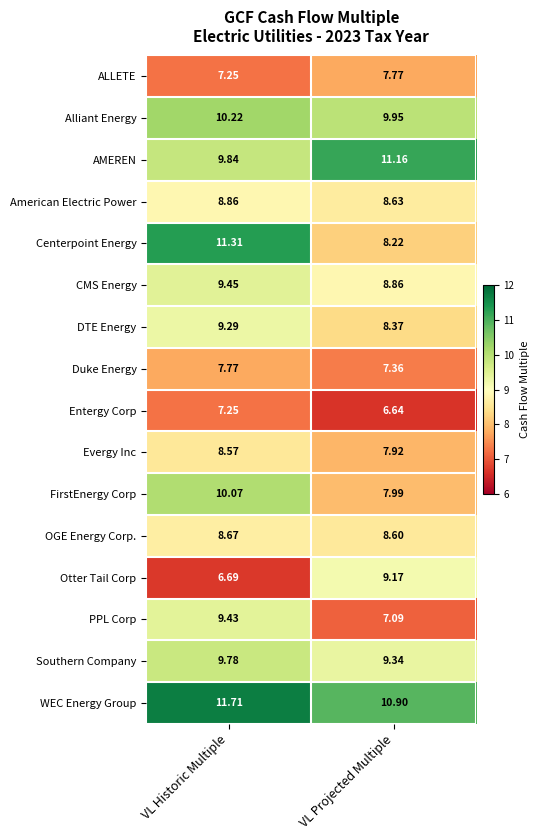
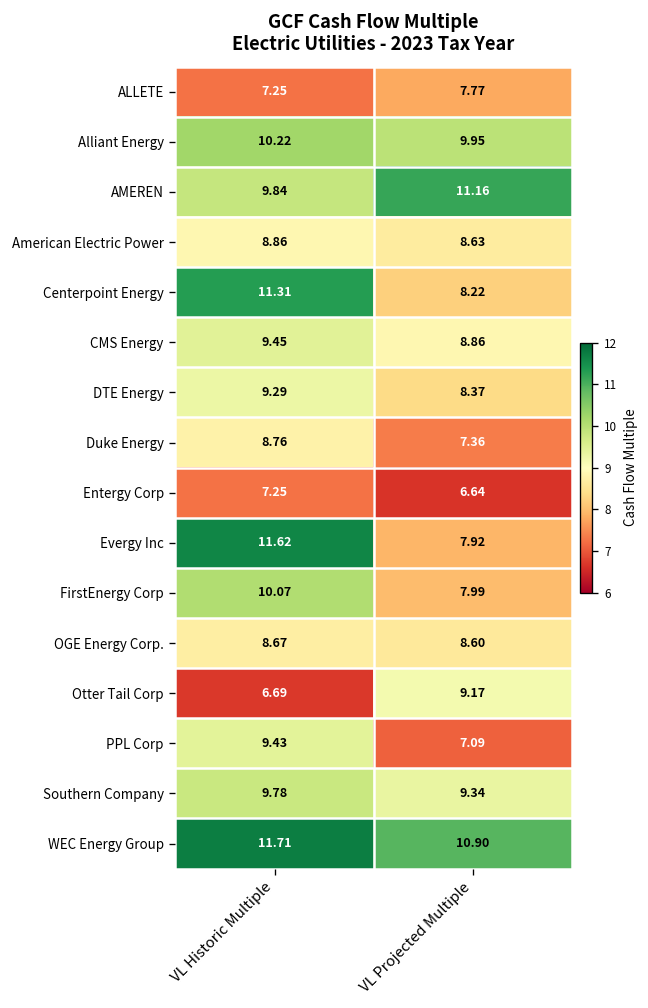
Duke Energy, VL Historic Multiple: 7.77 -> 8.76
Evergy Inc, VL Historic Multiple: 8.57 -> 11.62
